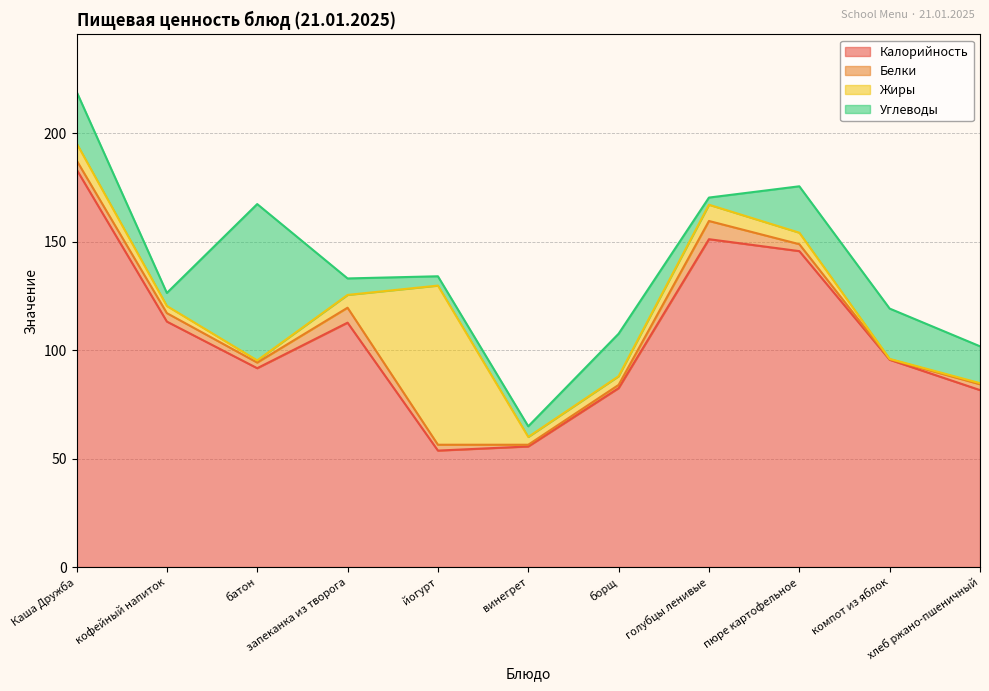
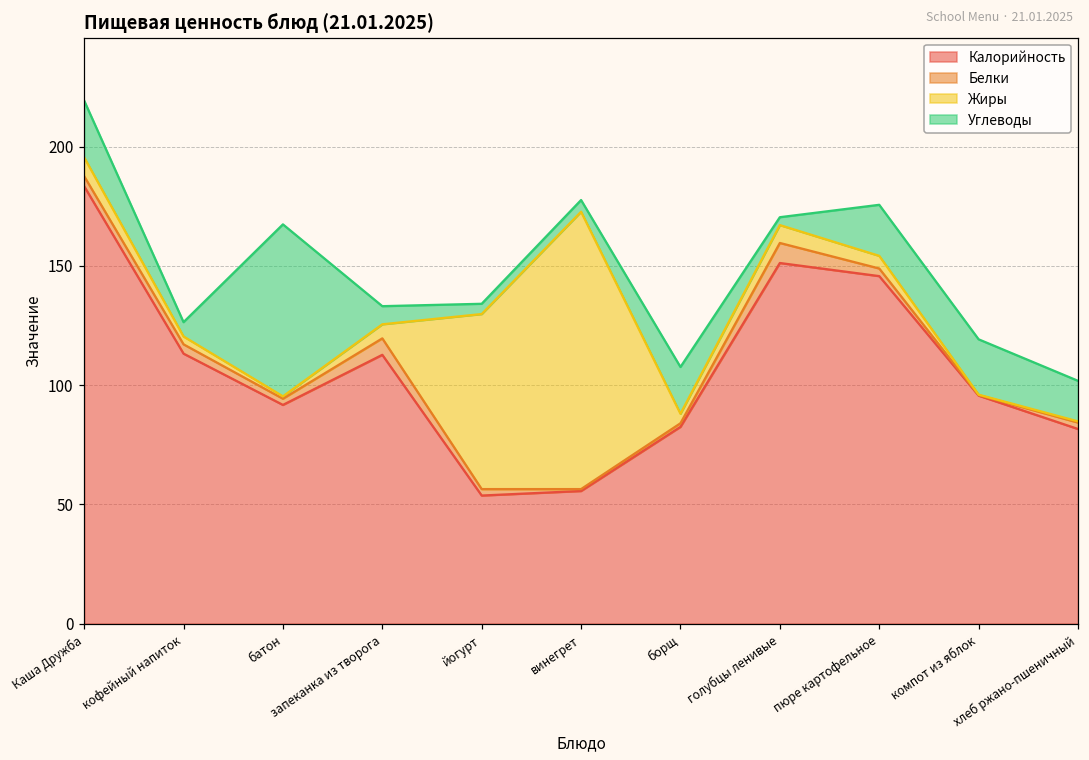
Жиры, винегрет: 4 -> 116
